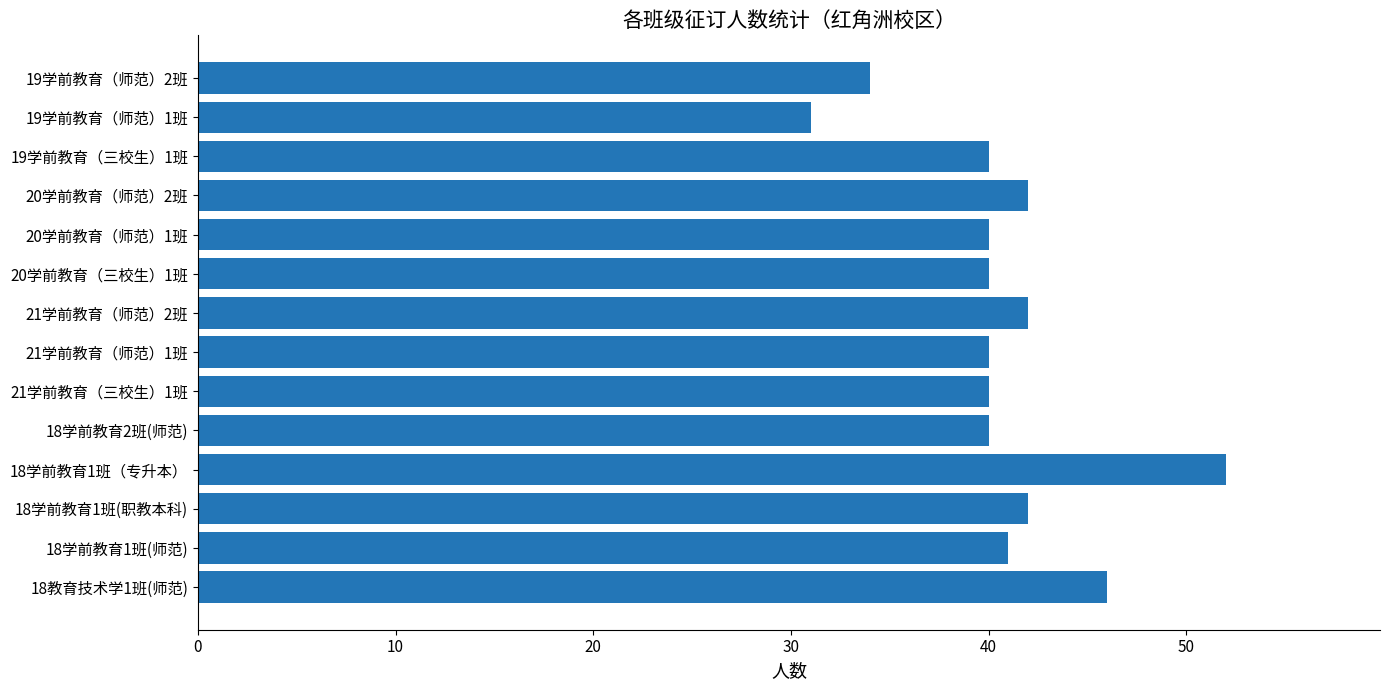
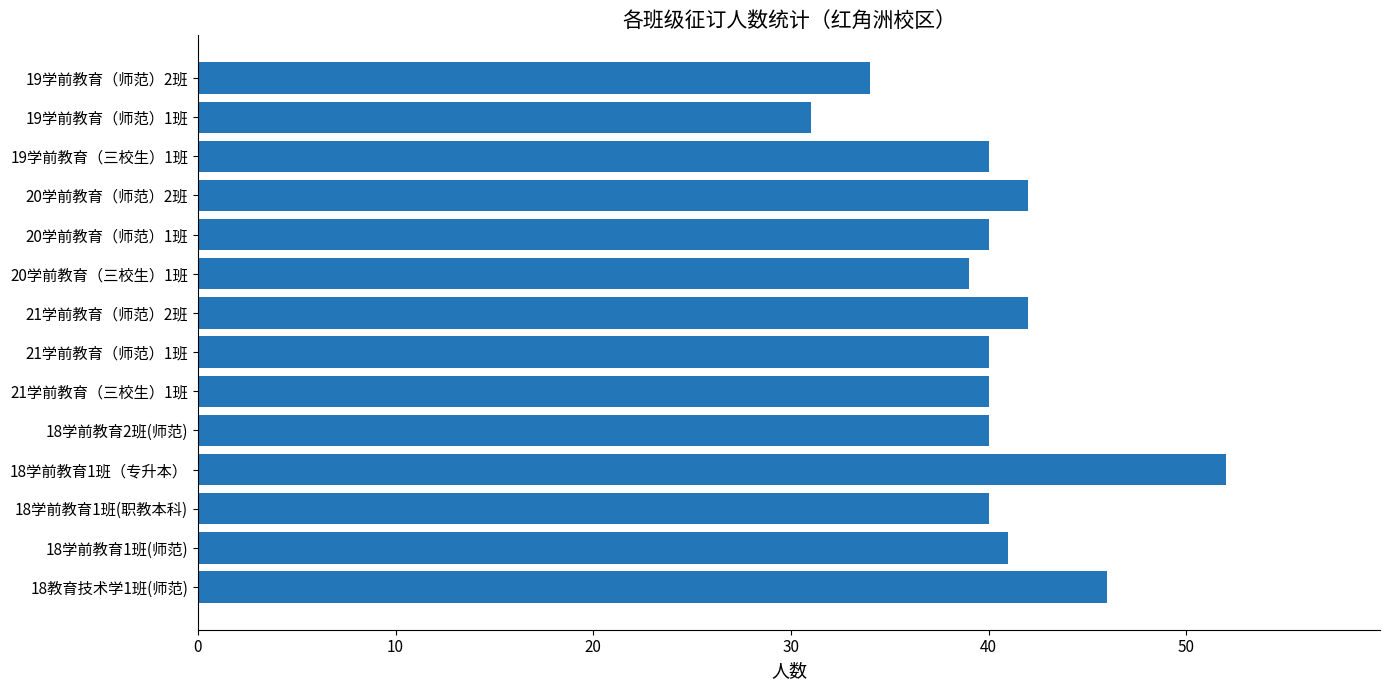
20学前教育（三校生）1班: 40 -> 39
18学前教育1班(职教本科): 42 -> 40
